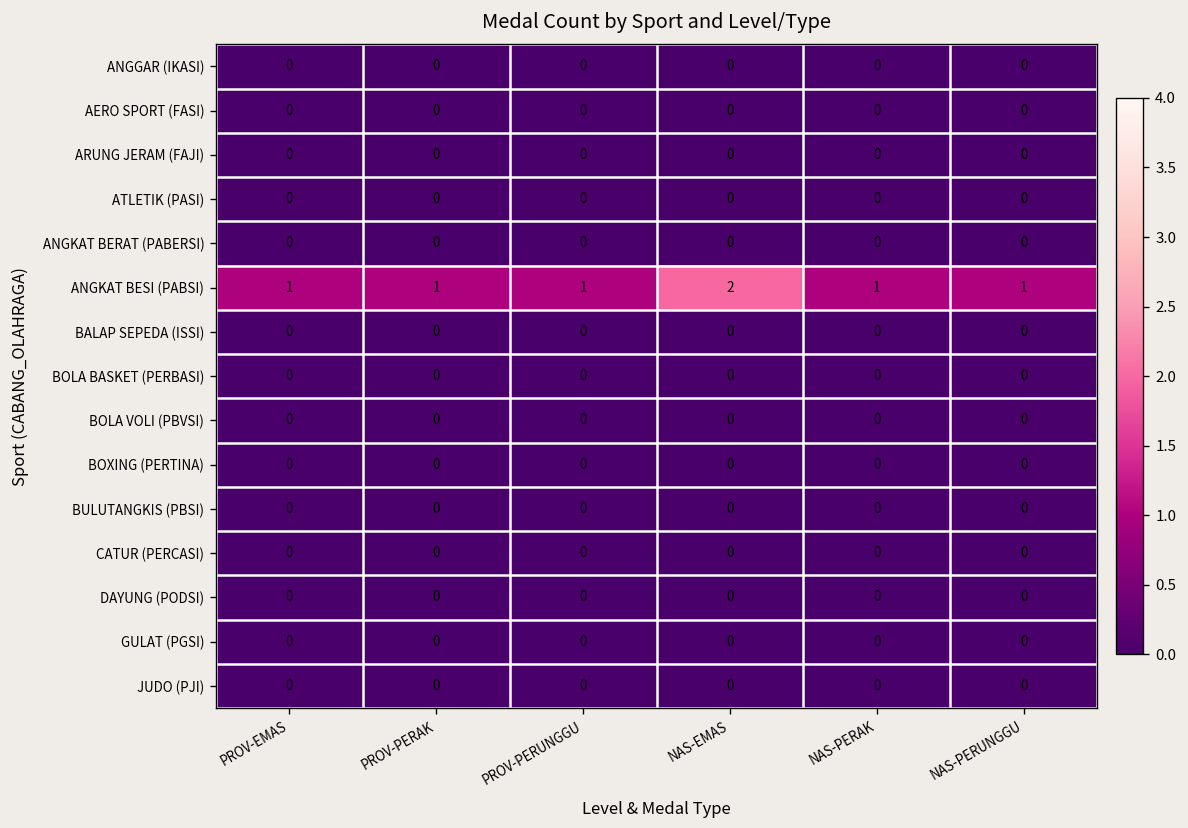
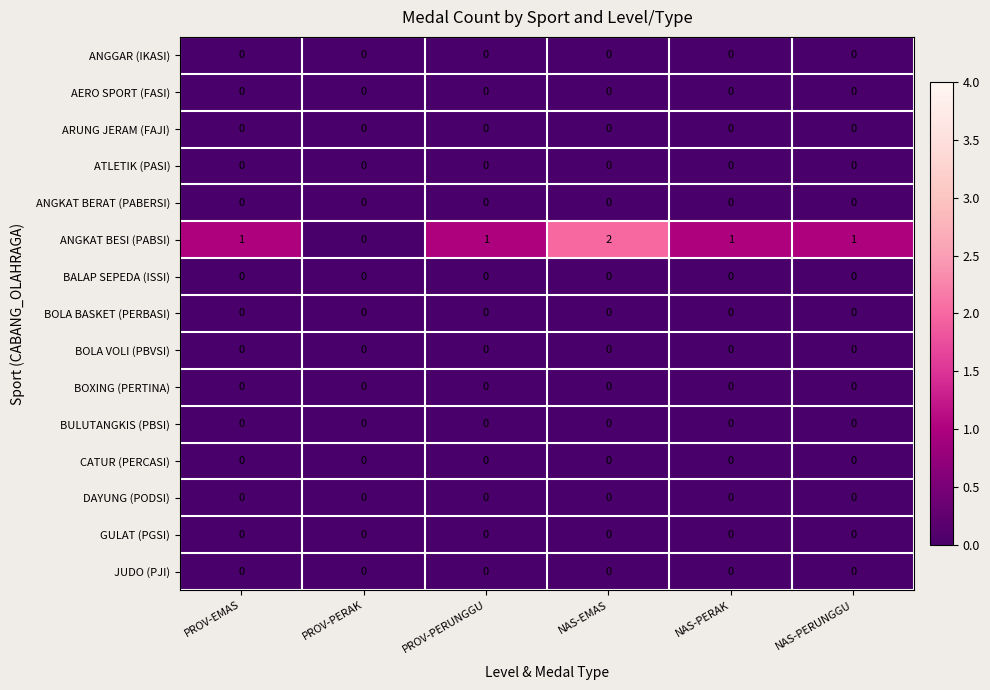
ANGKAT BESI (PABSI), PROV-PERAK: 1 -> 0
